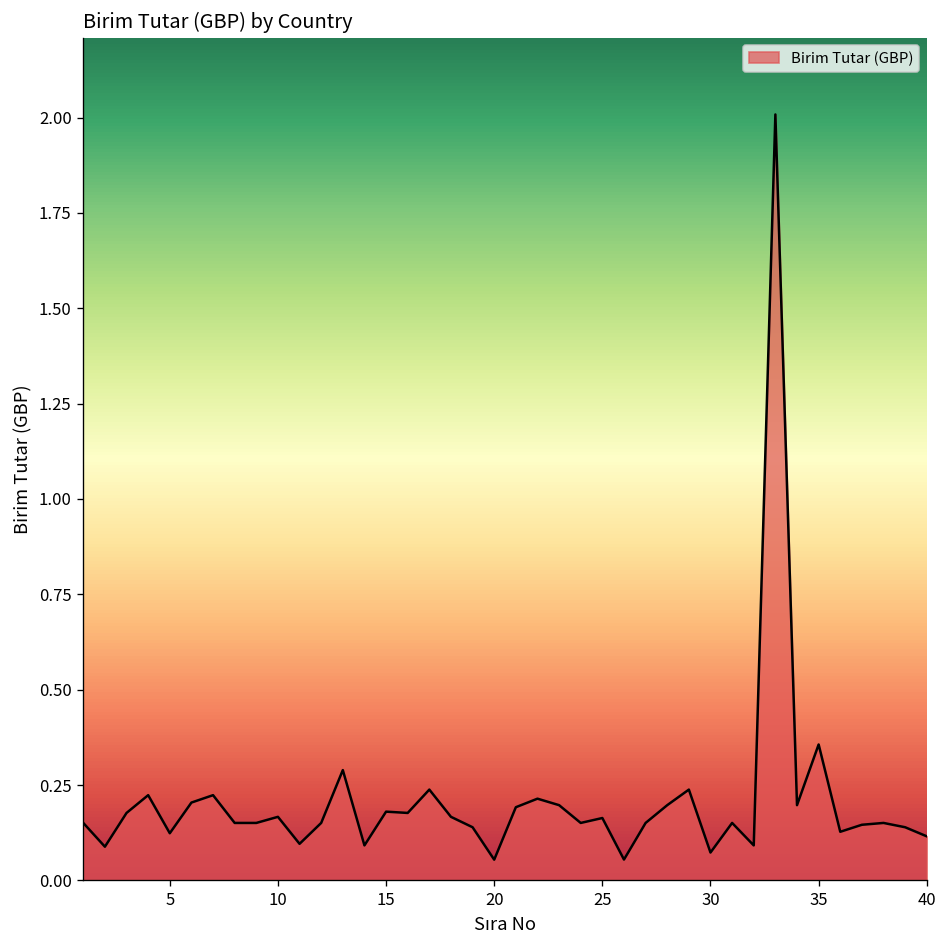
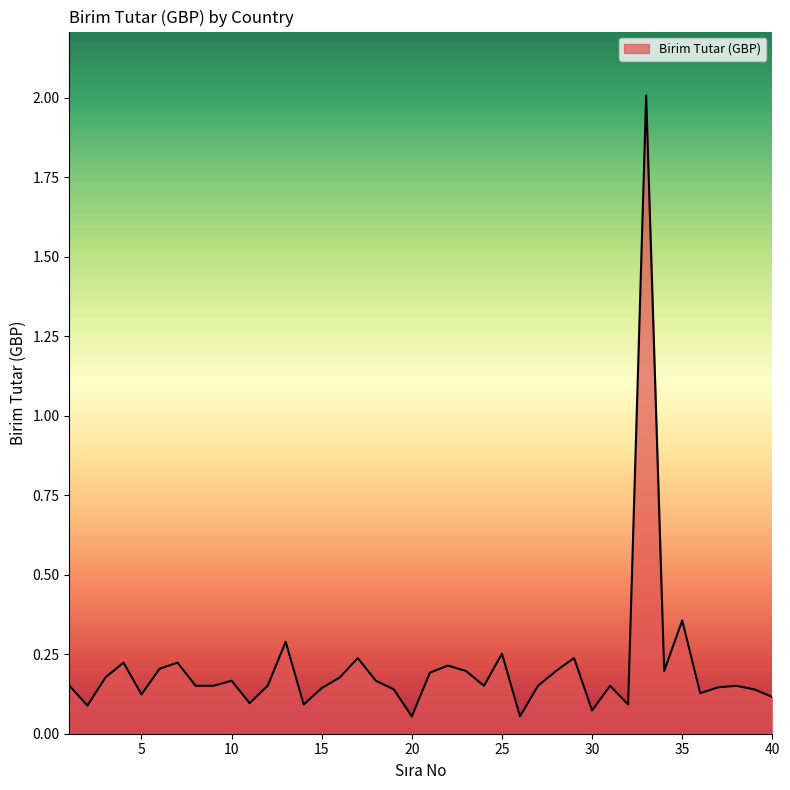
15: 0.18 -> 0.14
25: 0.16 -> 0.25
